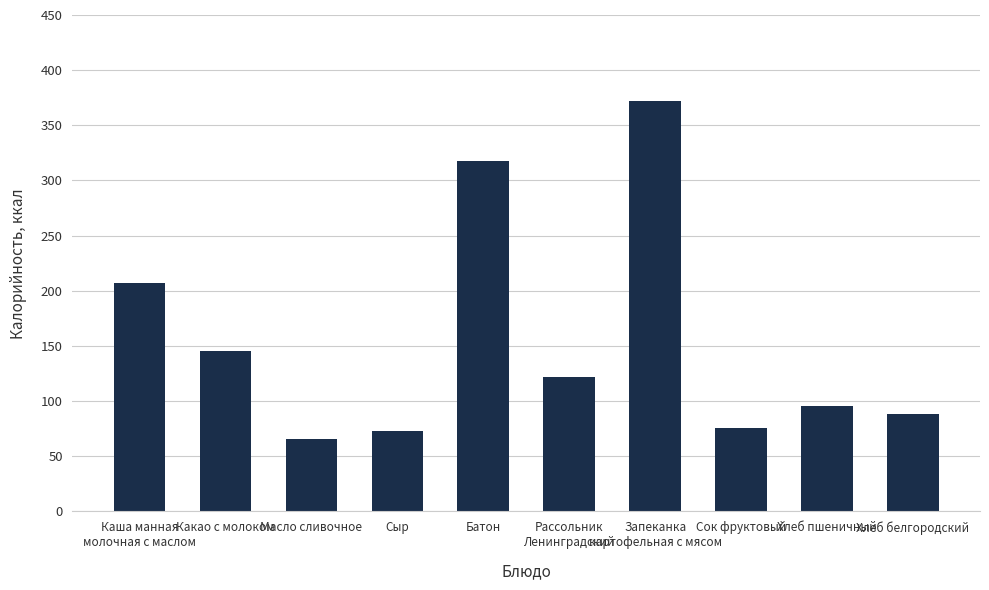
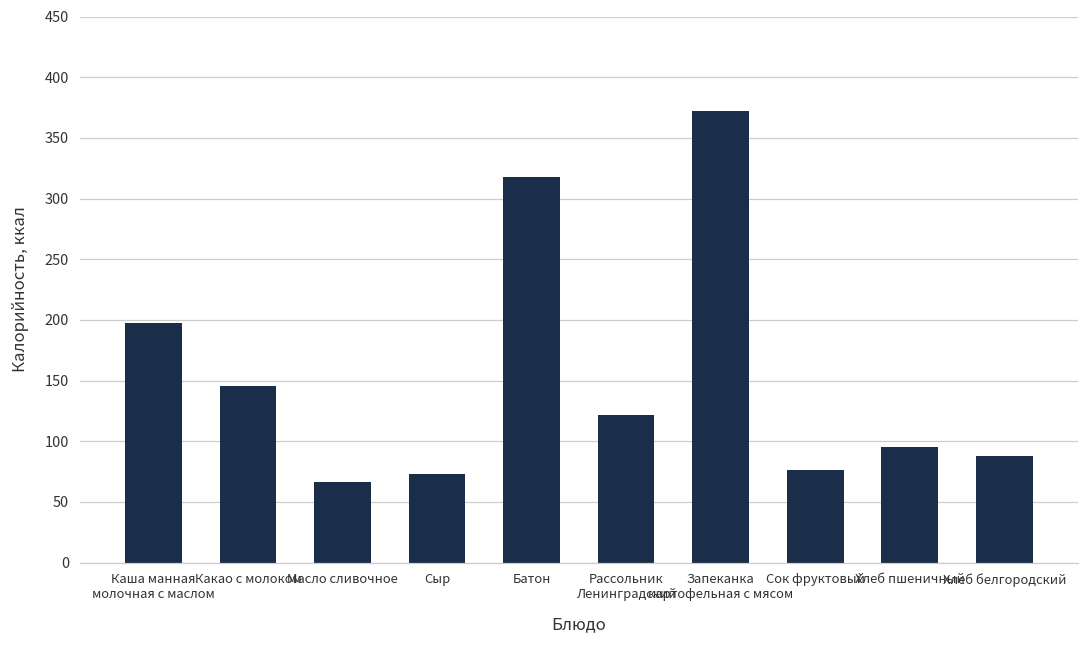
Каша манная молочная с маслом: 207 -> 197
